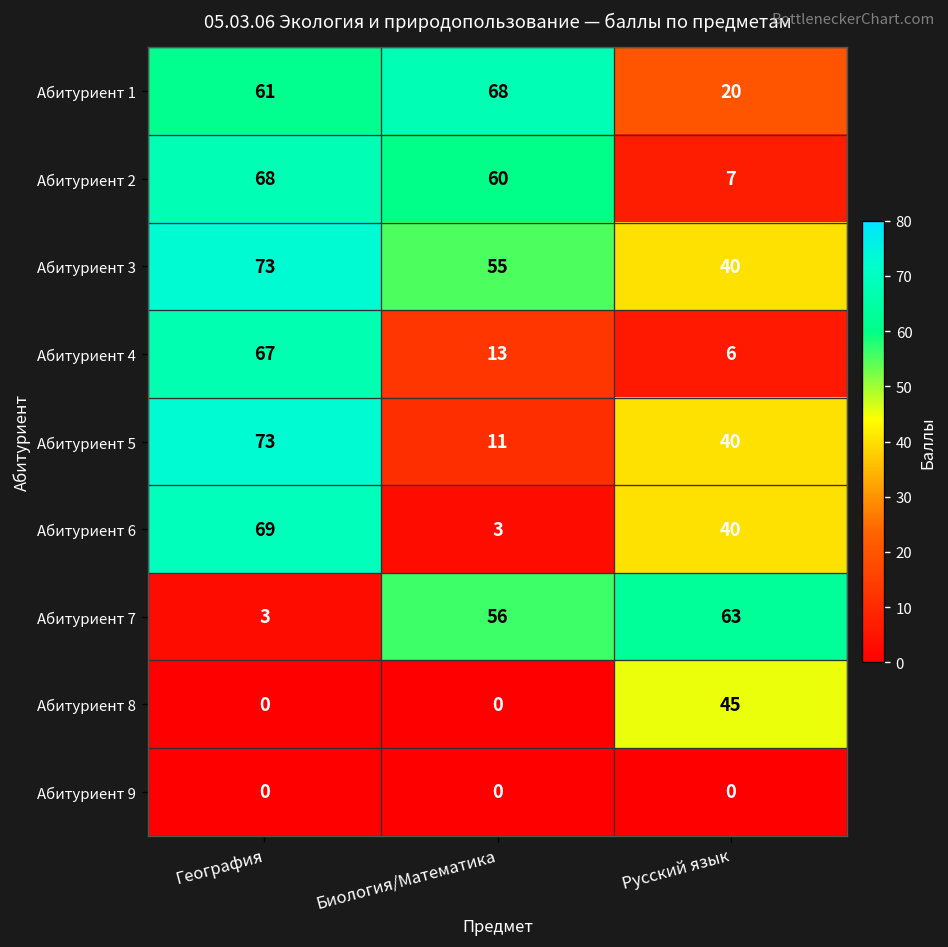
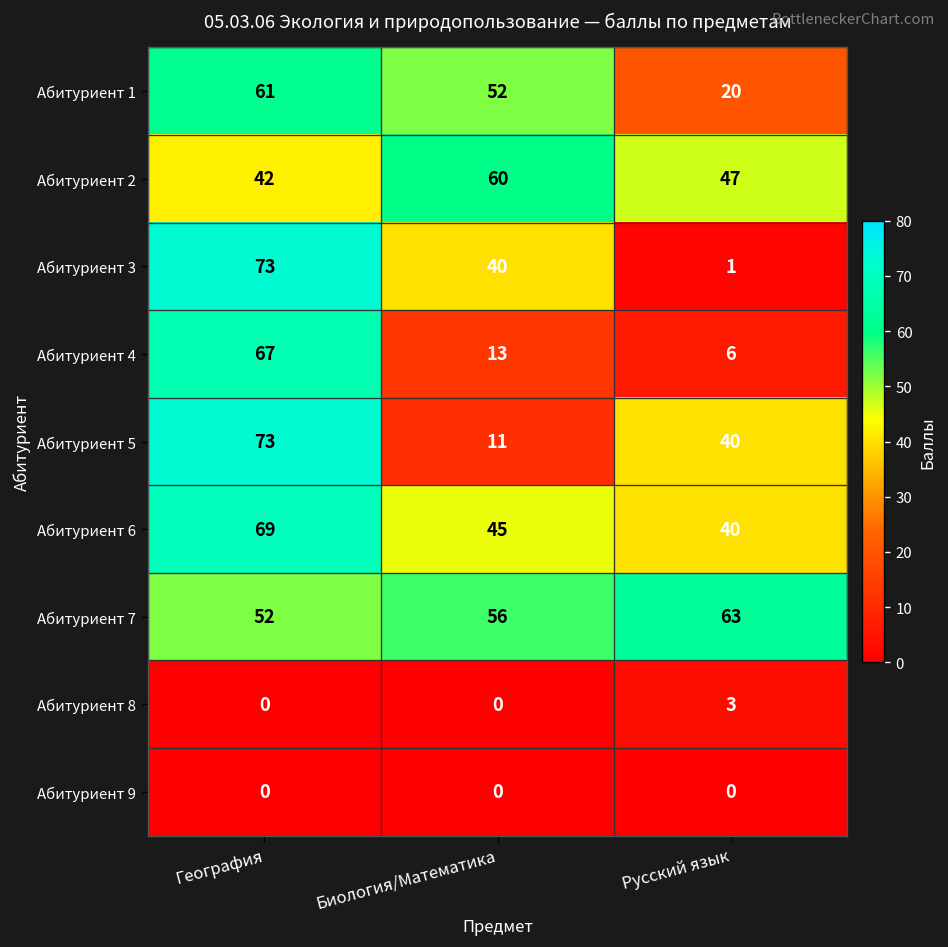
Абитуриент 1, Биология/Математика: 68 -> 52
Абитуриент 2, География: 68 -> 42
Абитуриент 2, Русский язык: 7 -> 47
Абитуриент 3, Биология/Математика: 55 -> 40
Абитуриент 3, Русский язык: 40 -> 1
Абитуриент 6, Биология/Математика: 3 -> 45
Абитуриент 7, География: 3 -> 52
Абитуриент 8, Русский язык: 45 -> 3
